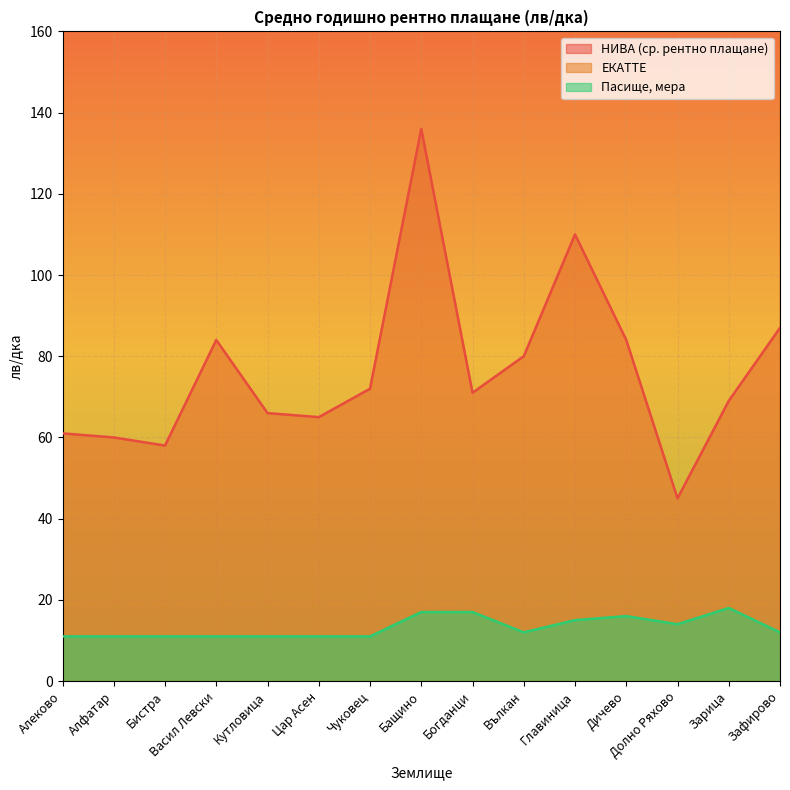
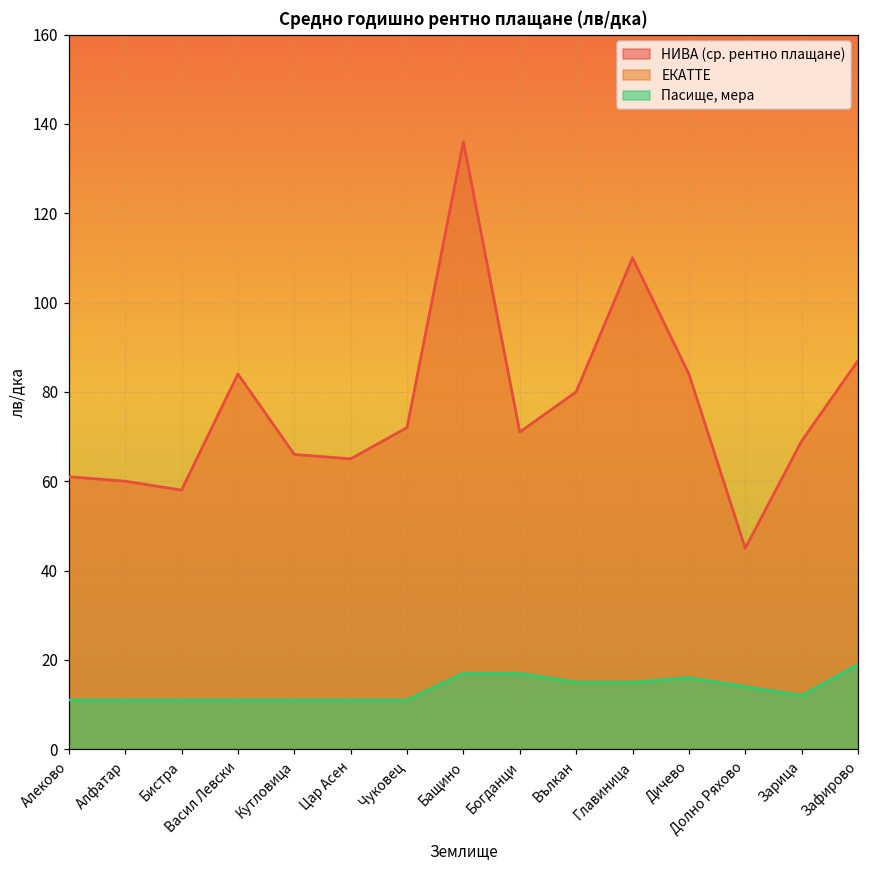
Пасище, мера, Вълкан: 12 -> 15
Пасище, мера, Зарица: 18 -> 12
Пасище, мера, Зафирово: 12 -> 19
